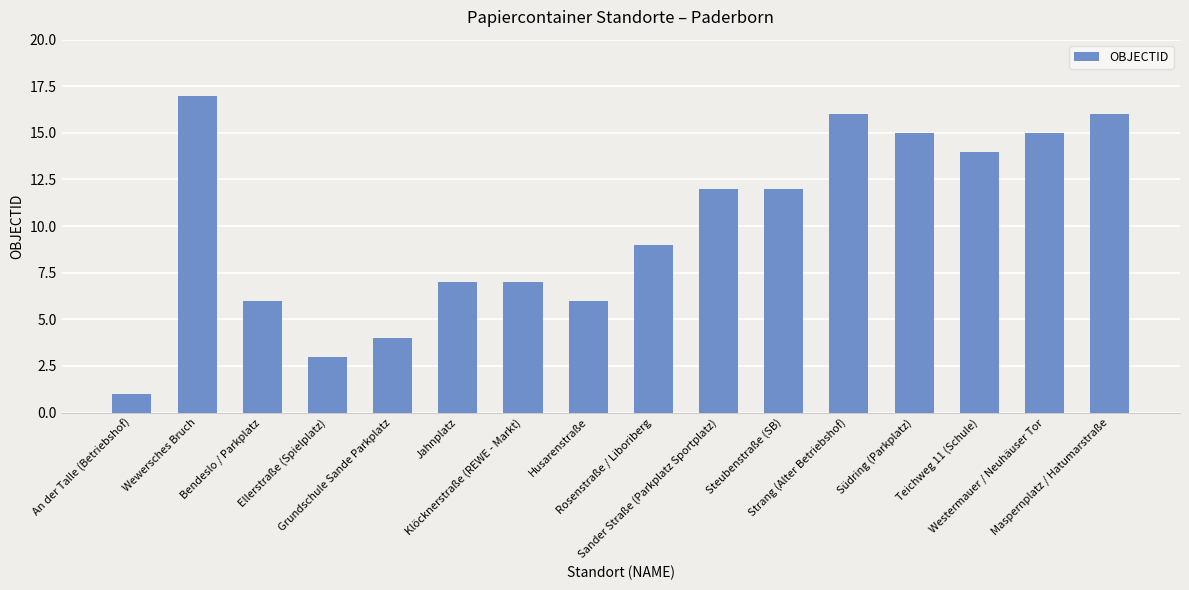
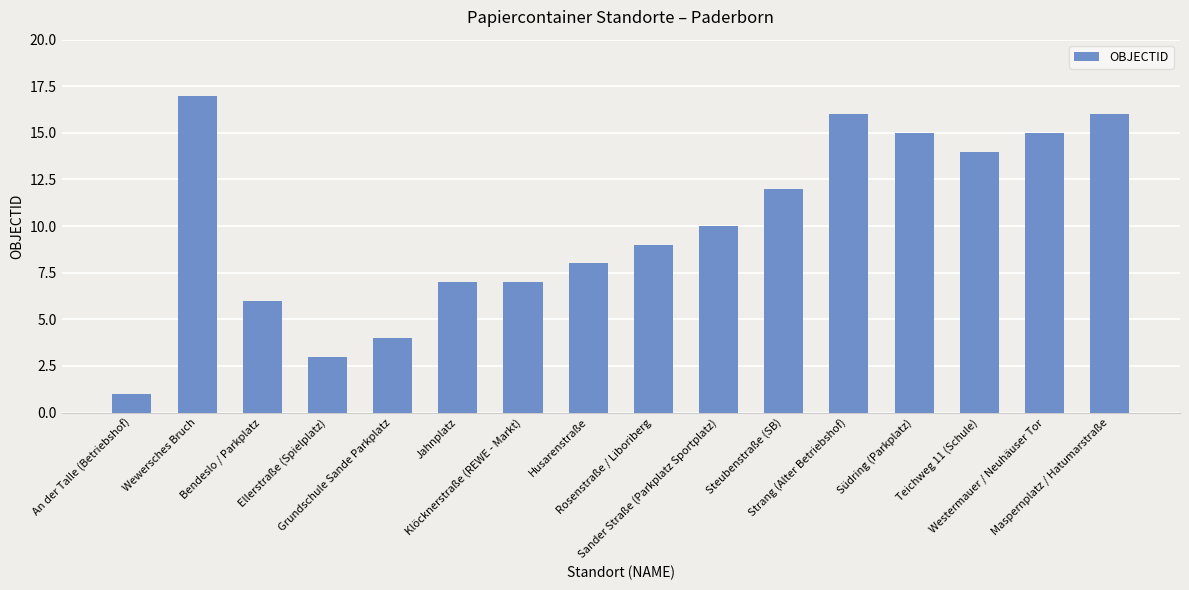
Husarenstraße: 6 -> 8
Sander Straße (Parkplatz Sportplatz): 12 -> 10
